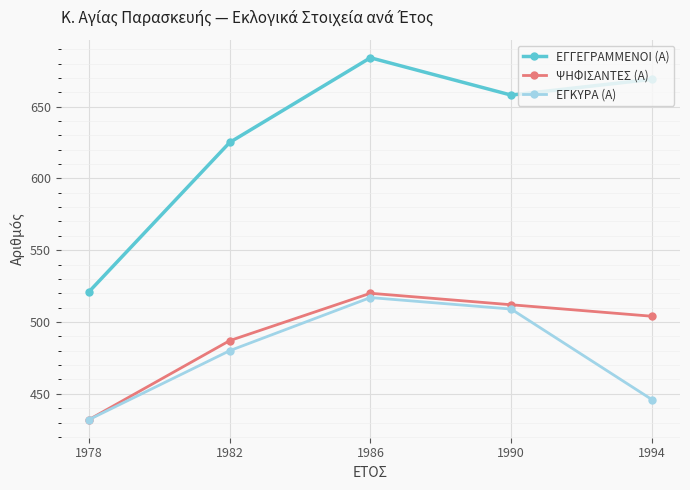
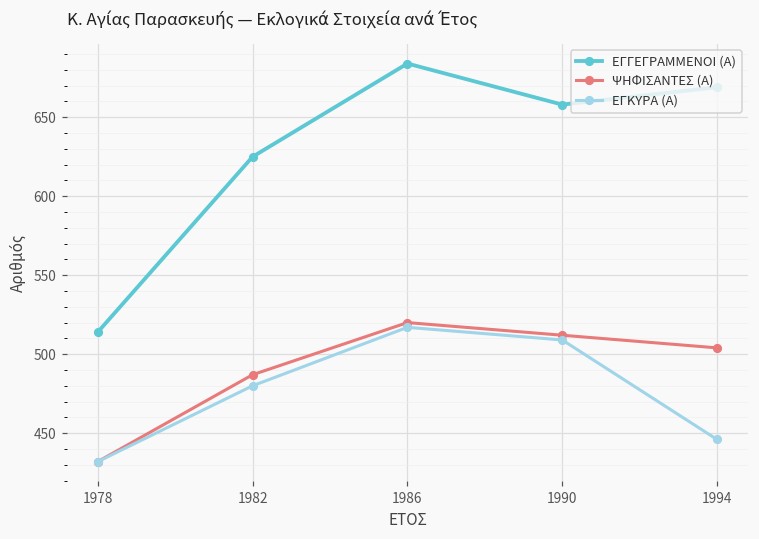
ΕΓΓΕΓΡΑΜΜΕΝΟΙ (Α), 1978: 521 -> 514
